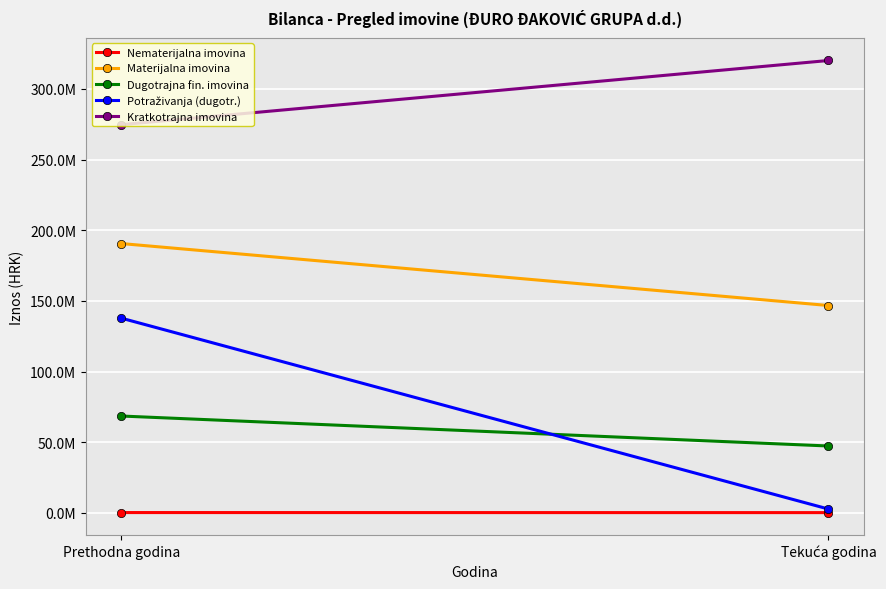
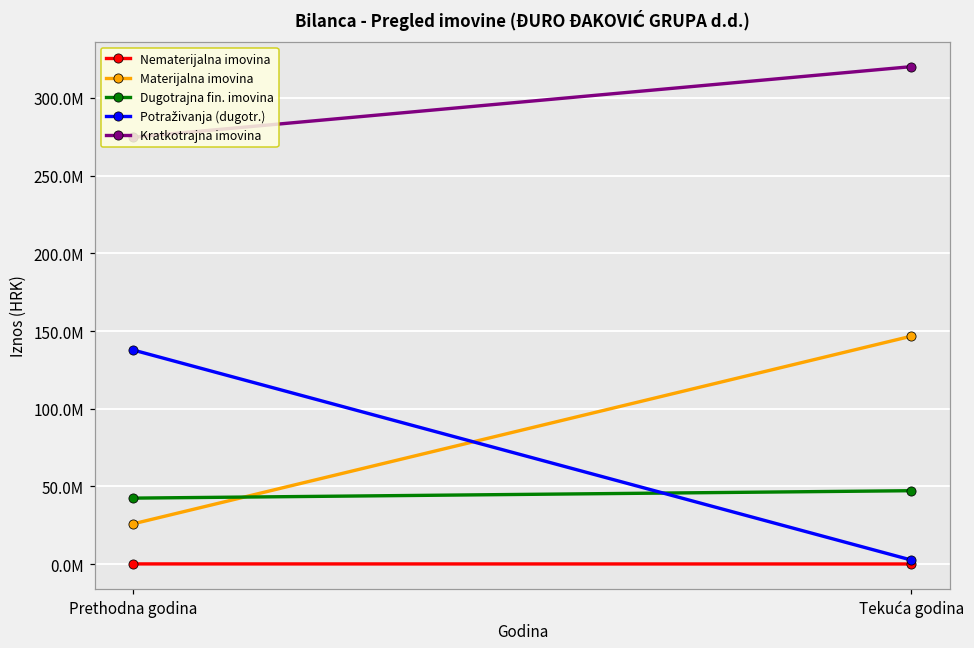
Materijalna imovina, Prethodna godina: 191000000 -> 26000000
Dugotrajna fin. imovina, Prethodna godina: 68000000 -> 42000000
